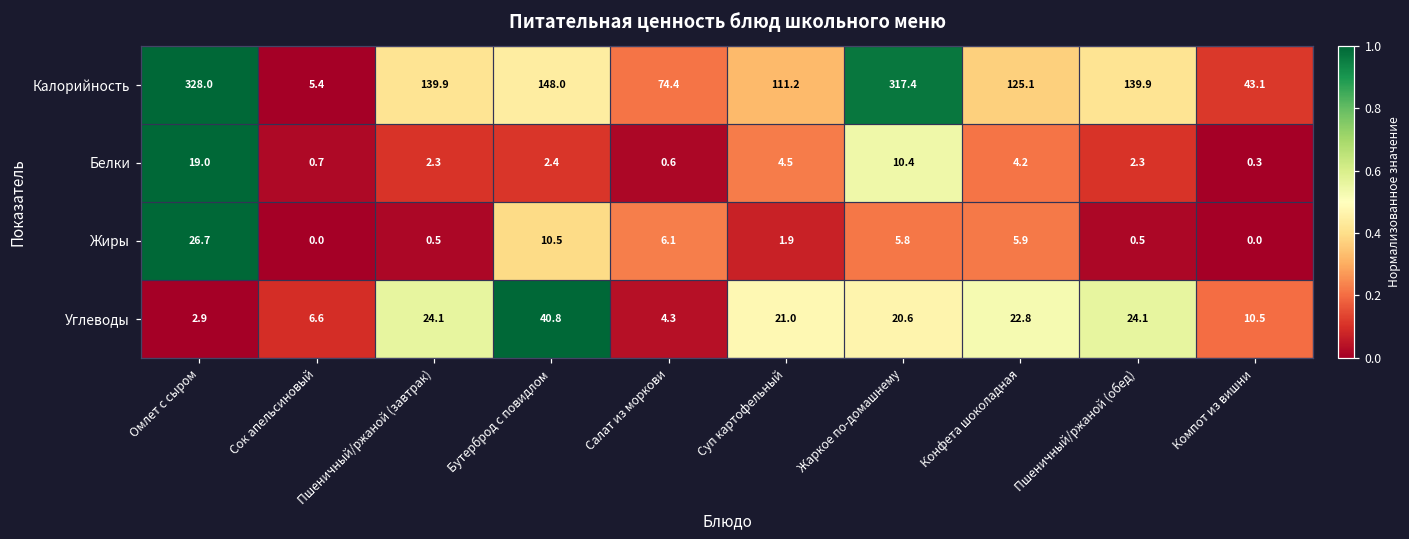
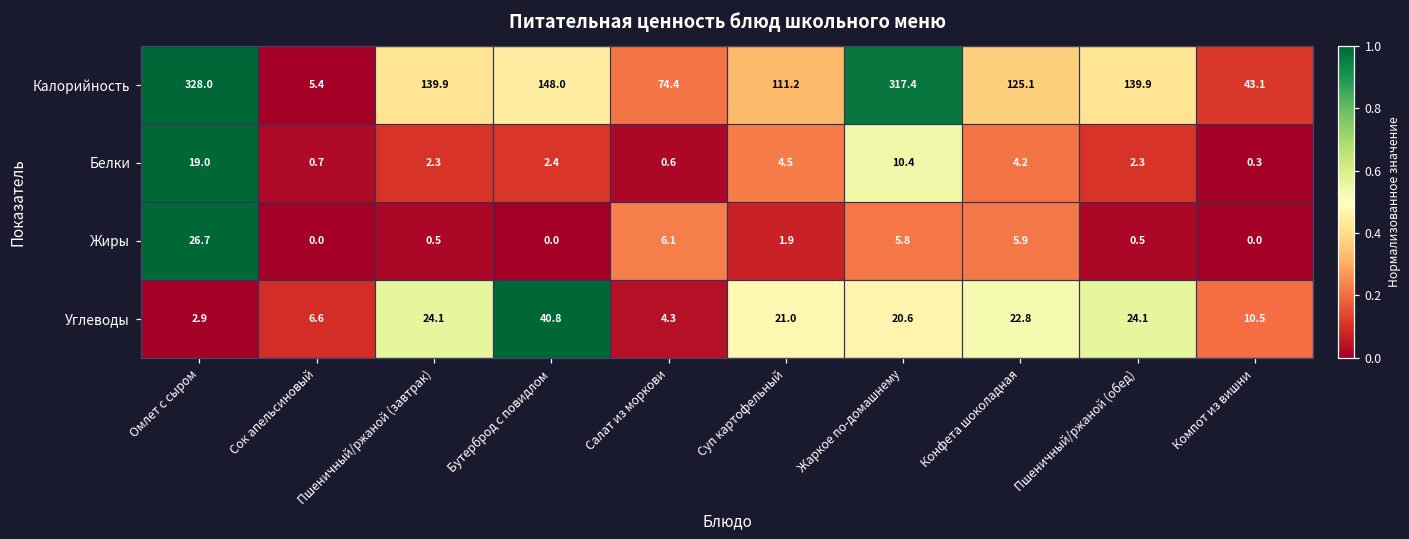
Жиры, Бутерброд с повидлом: 10.5 -> 0.0
